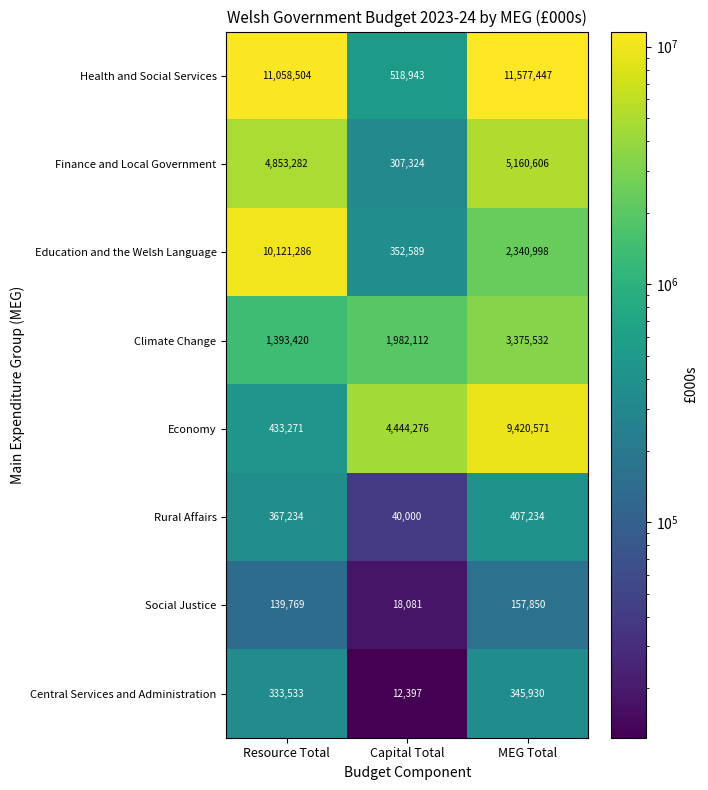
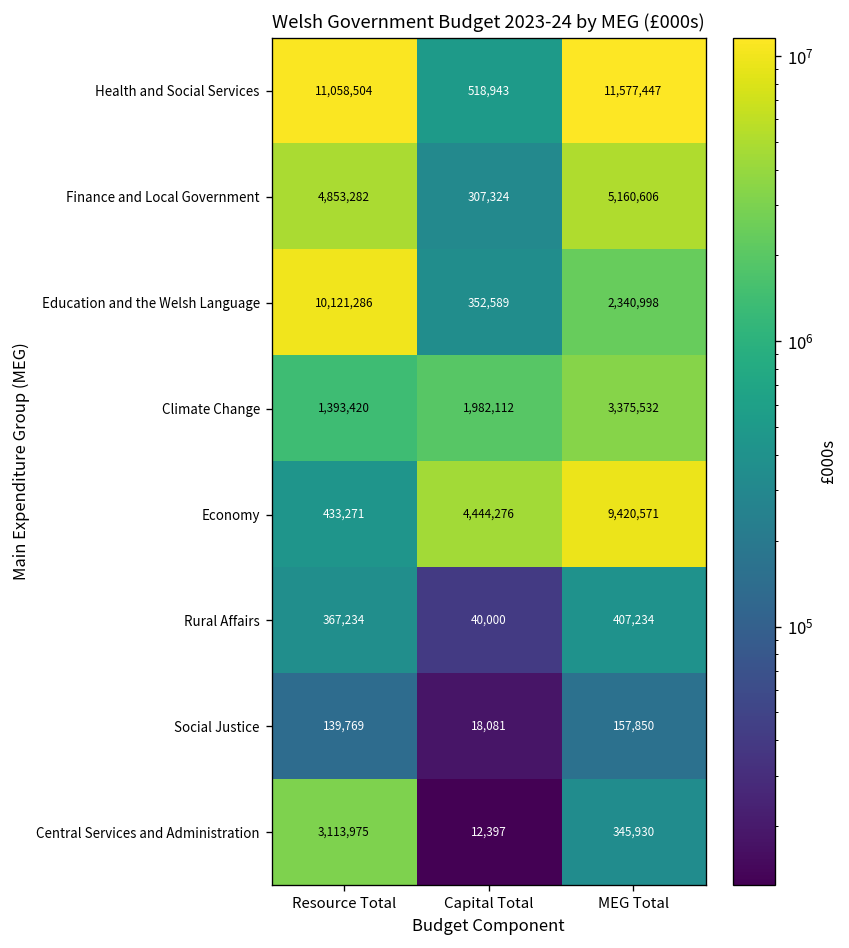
Central Services and Administration, Resource Total: 333,533 -> 3,113,975
